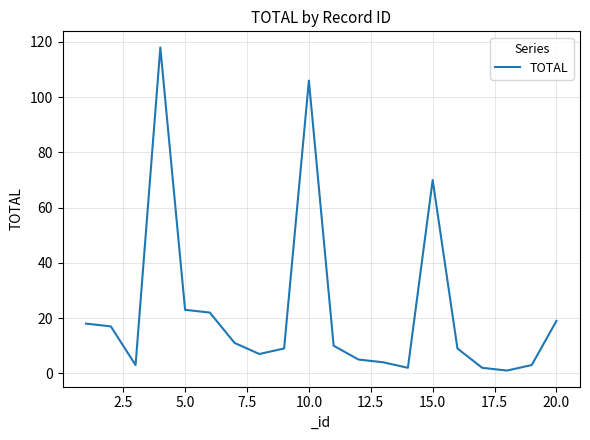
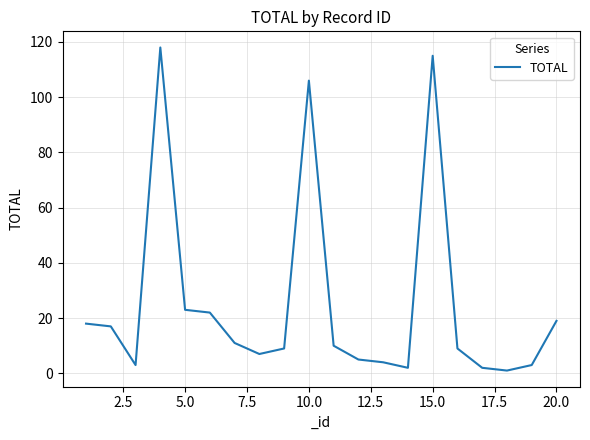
15.0: 70 -> 115
